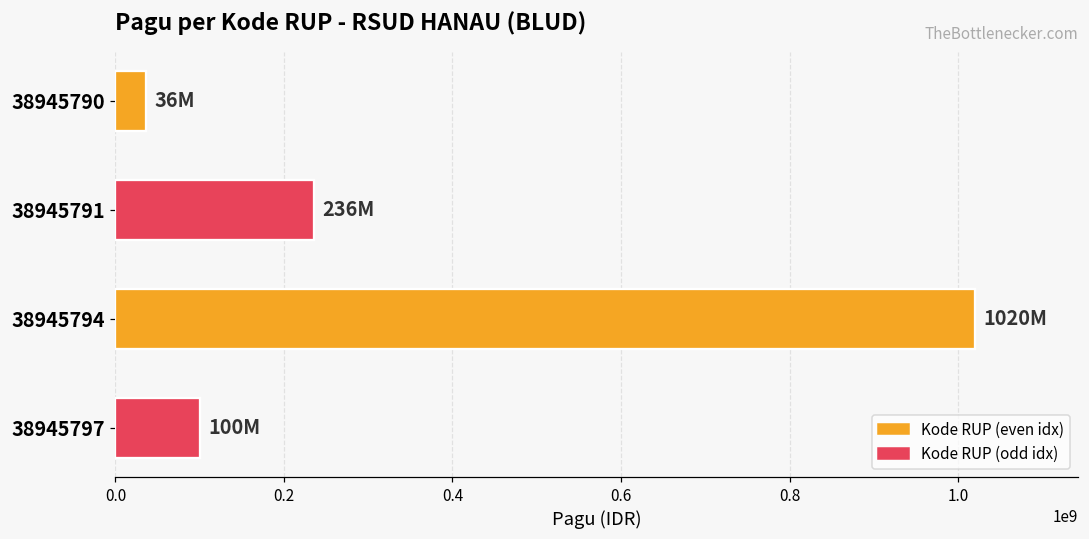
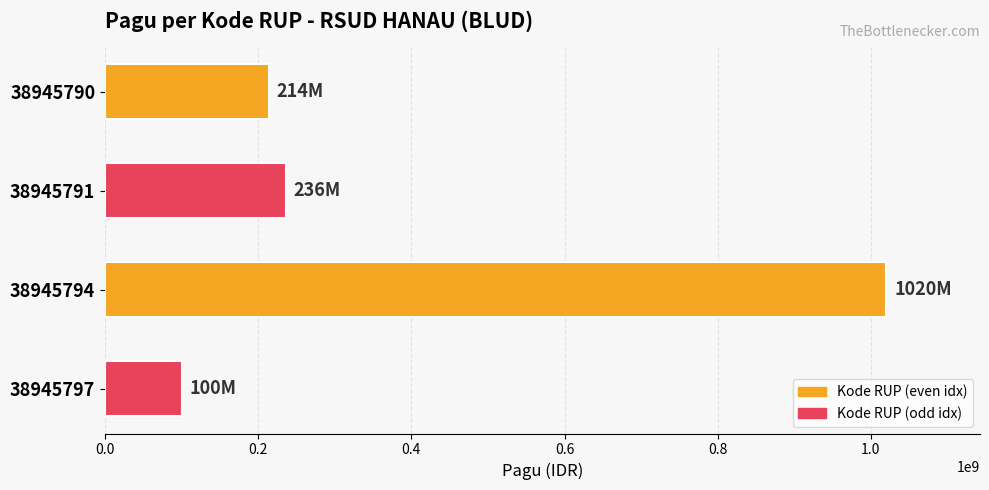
38945790: 36M -> 214M
